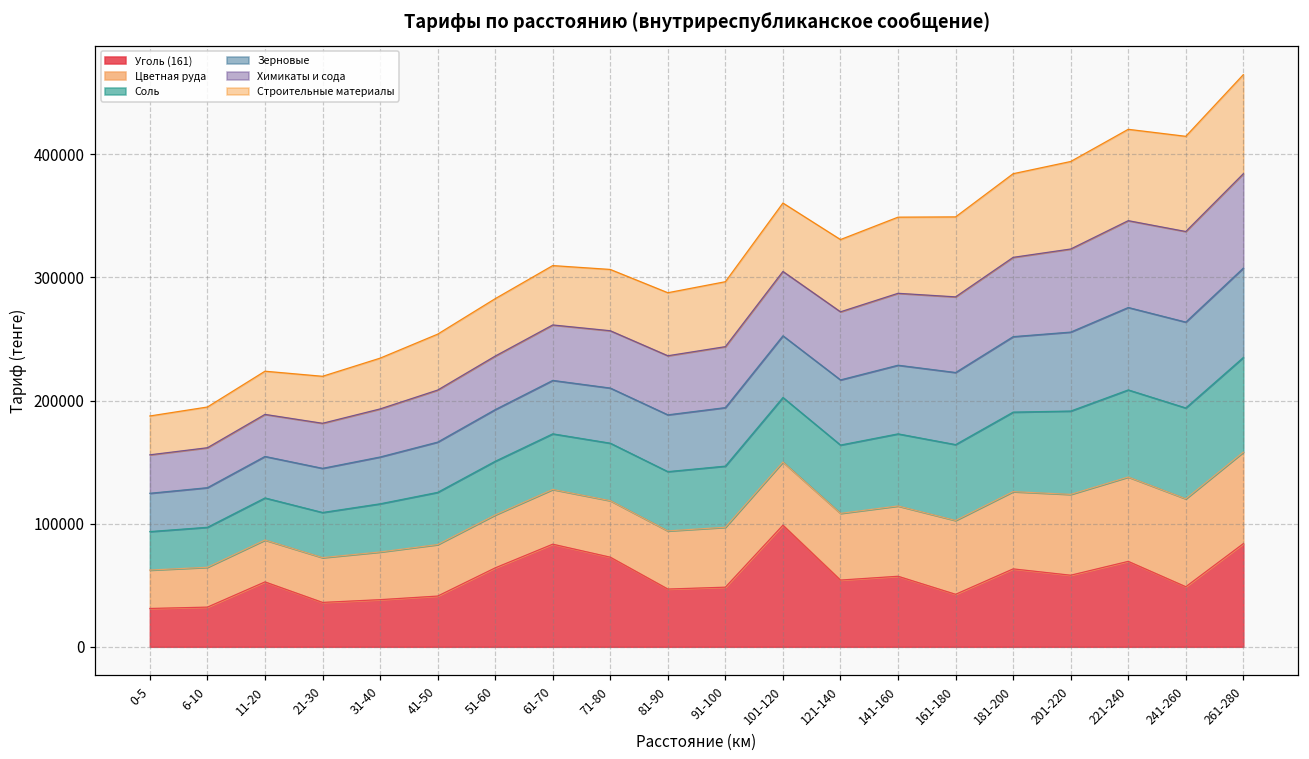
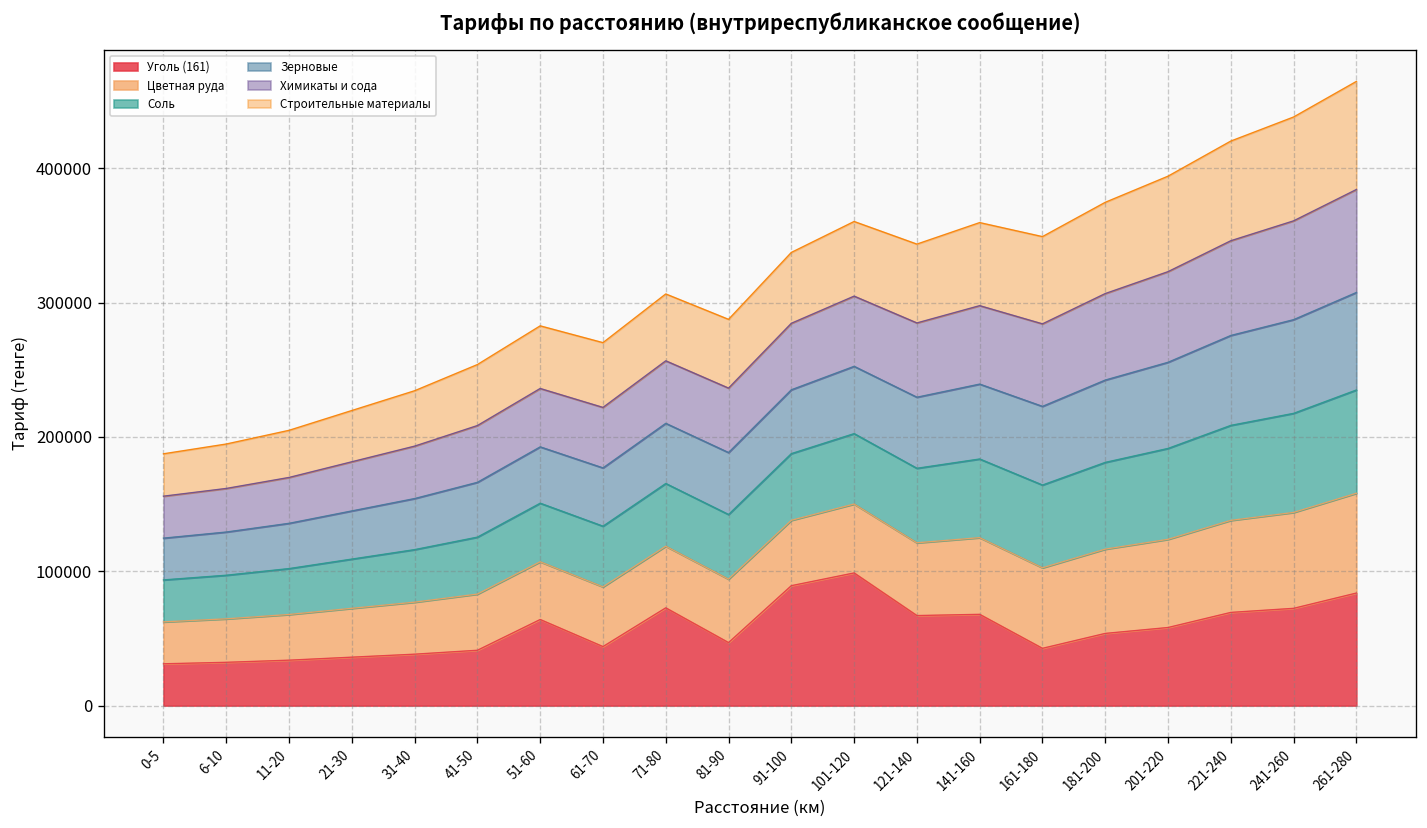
Уголь (161), 11-20: 53000 -> 34000
Уголь (161), 61-70: 83000 -> 44000
Уголь (161), 91-100: 48000 -> 89000
Уголь (161), 121-140: 54000 -> 67000
Уголь (161), 141-160: 57000 -> 68000
Уголь (161), 181-200: 63000 -> 54000
Уголь (161), 241-260: 49000 -> 72000
